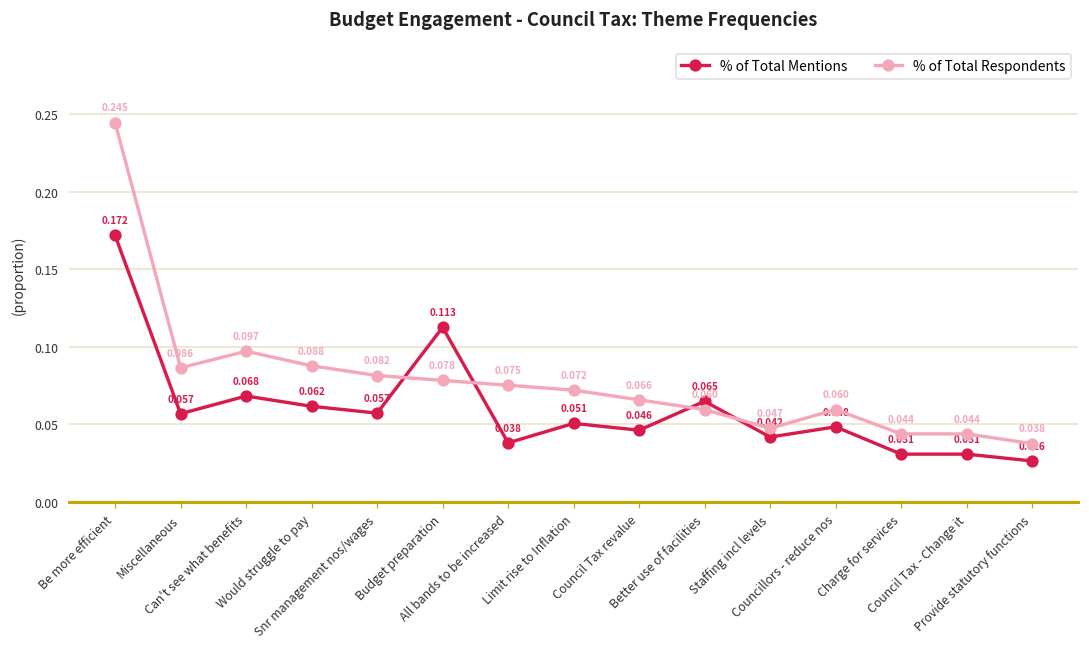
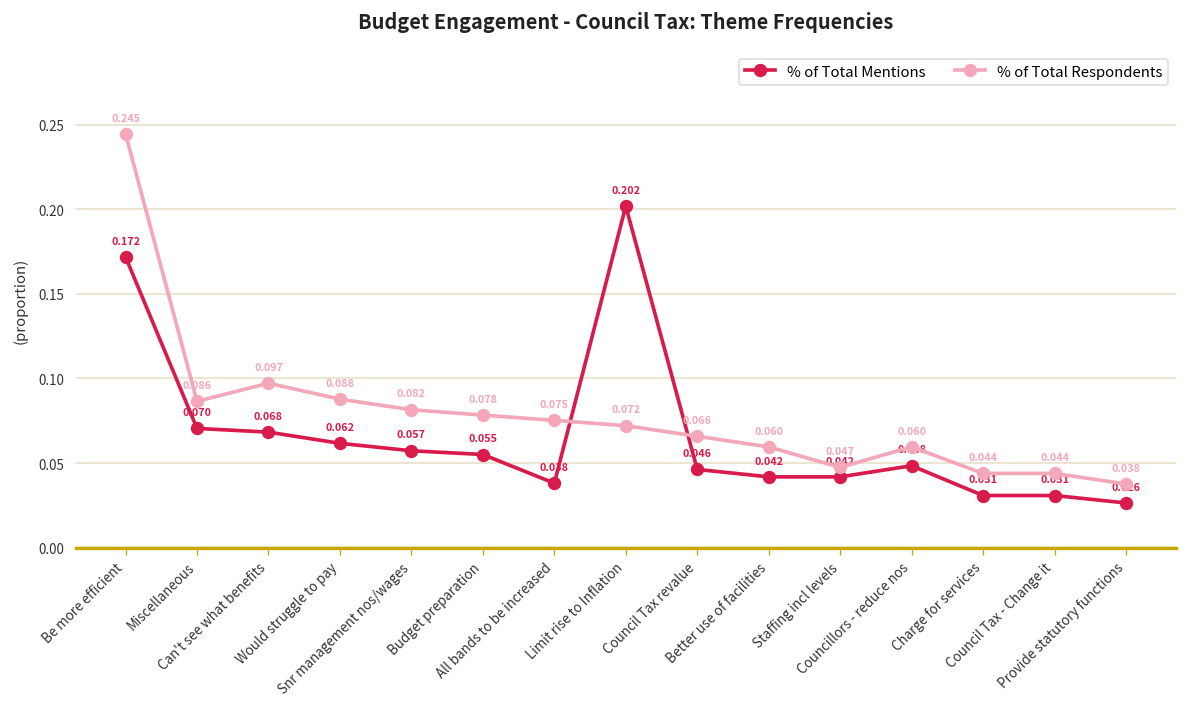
% of Total Mentions, Miscellaneous: 0.057 -> 0.070
% of Total Mentions, Budget preparation: 0.113 -> 0.055
% of Total Mentions, Limit rise to Inflation: 0.051 -> 0.202
% of Total Mentions, Better use of facilities: 0.065 -> 0.042
